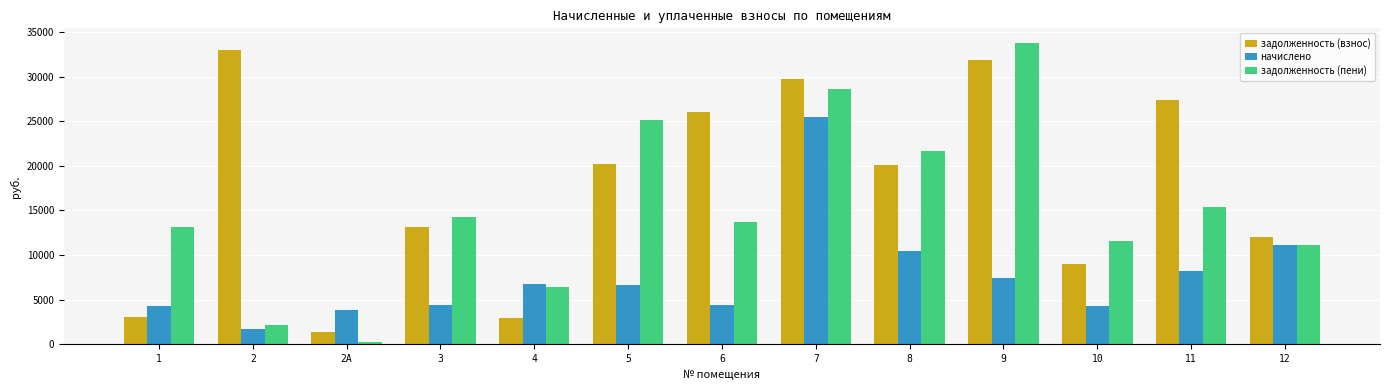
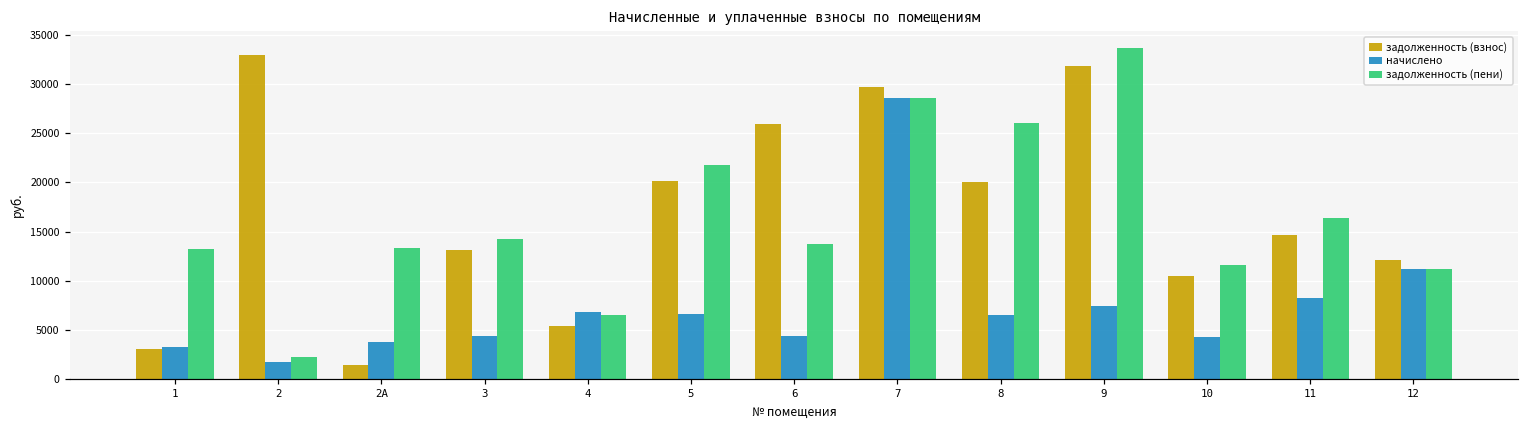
начислено, 1: 4000 -> 3000
задолженность (пени), 2А: 0 -> 13000
задолженность (взнос), 4: 3000 -> 5000
задолженность (пени), 5: 25000 -> 22000
начислено, 7: 26000 -> 29000
начислено, 8: 10000 -> 6000
задолженность (пени), 8: 22000 -> 26000
задолженность (взнос), 10: 9000 -> 10000
задолженность (взнос), 11: 27000 -> 15000
задолженность (пени), 11: 15000 -> 16000
